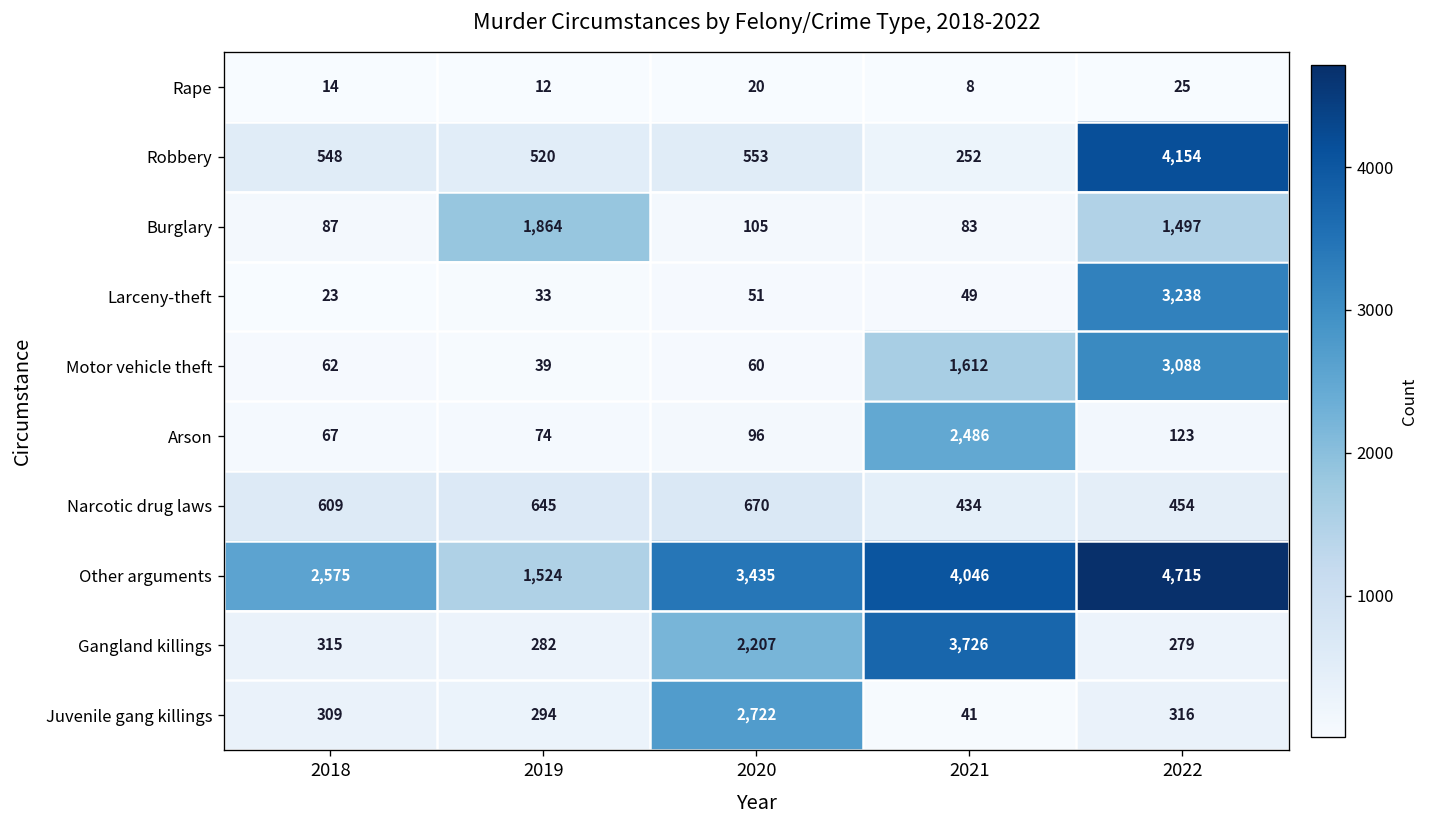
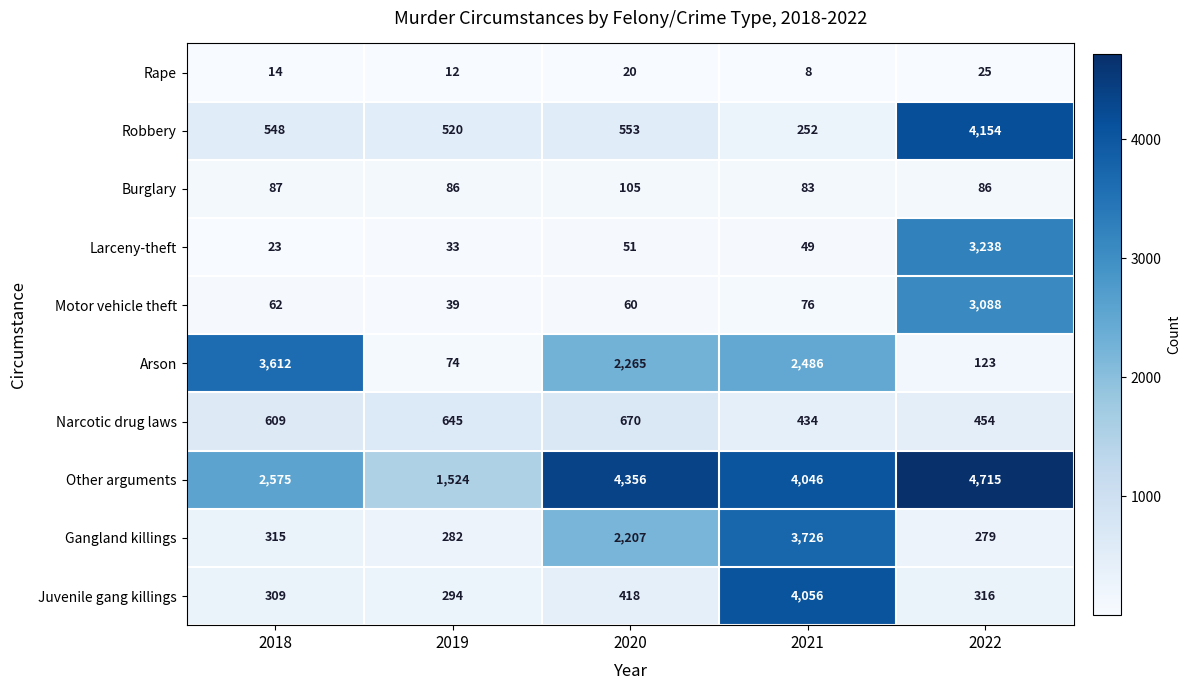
Burglary, 2019: 1,864 -> 86
Burglary, 2022: 1,497 -> 86
Motor vehicle theft, 2021: 1,612 -> 76
Arson, 2018: 67 -> 3,612
Arson, 2020: 96 -> 2,265
Other arguments, 2020: 3,435 -> 4,356
Juvenile gang killings, 2020: 2,722 -> 418
Juvenile gang killings, 2021: 41 -> 4,056
